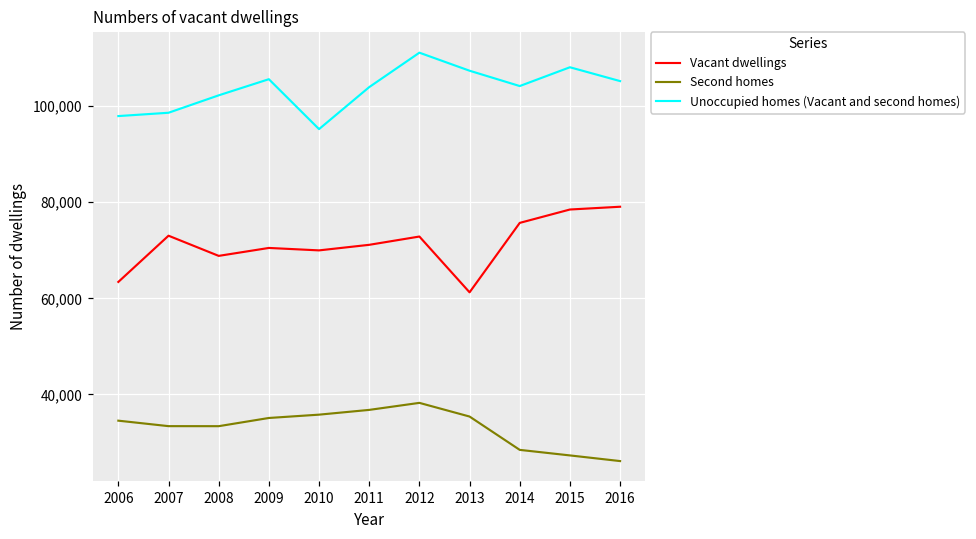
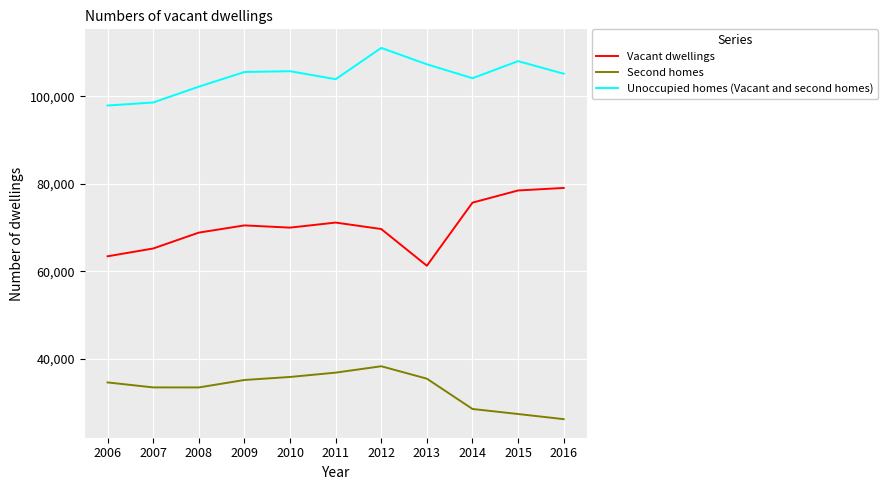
Vacant dwellings, 2007: 73,000 -> 65,000
Unoccupied homes (Vacant and second homes), 2010: 95,000 -> 106,000
Vacant dwellings, 2012: 73,000 -> 70,000
